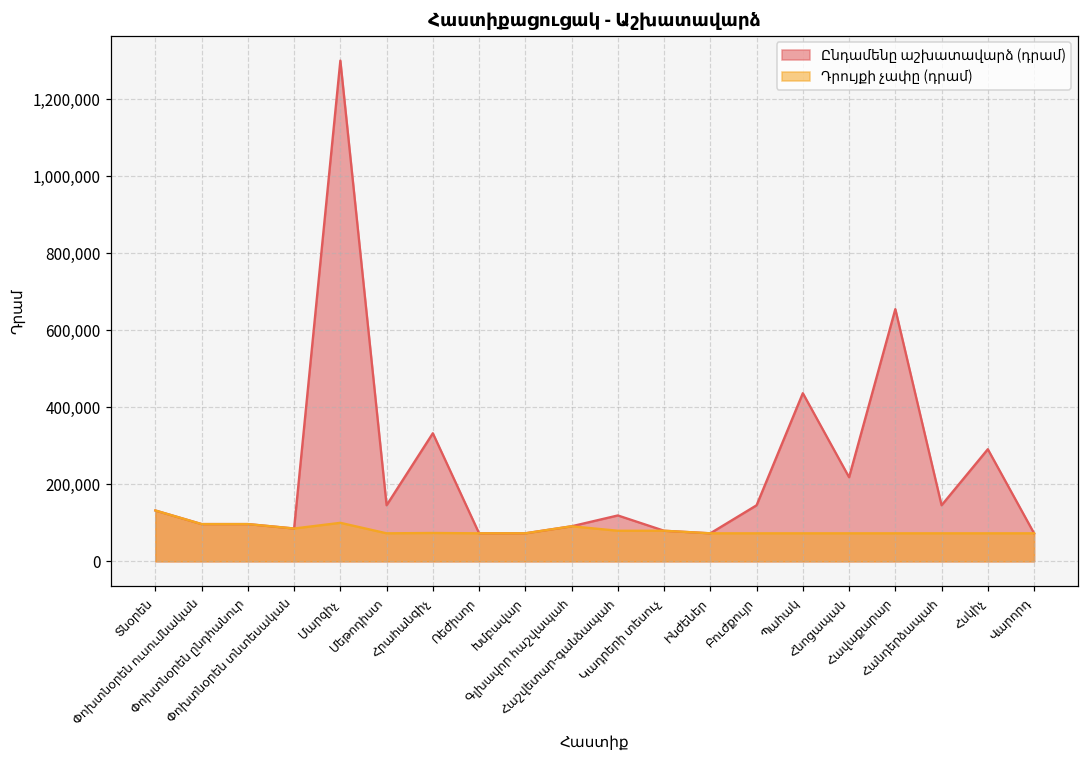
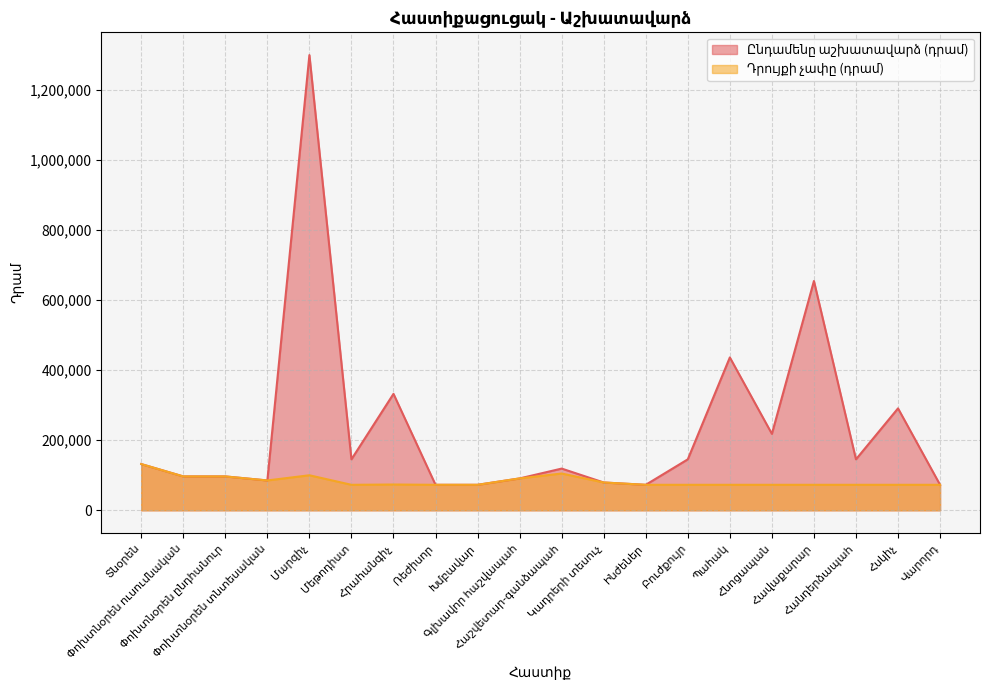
Դրույքի չափը (դրամ), Հաշվետար-գանձապահ: 80,000 -> 110,000
